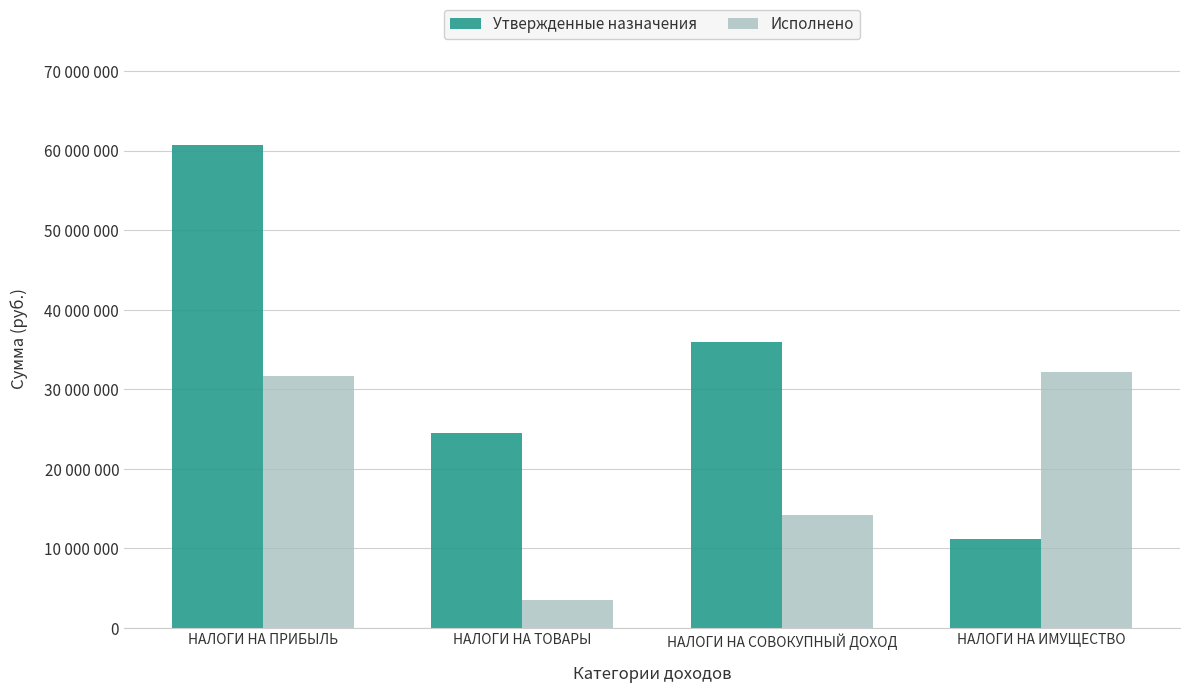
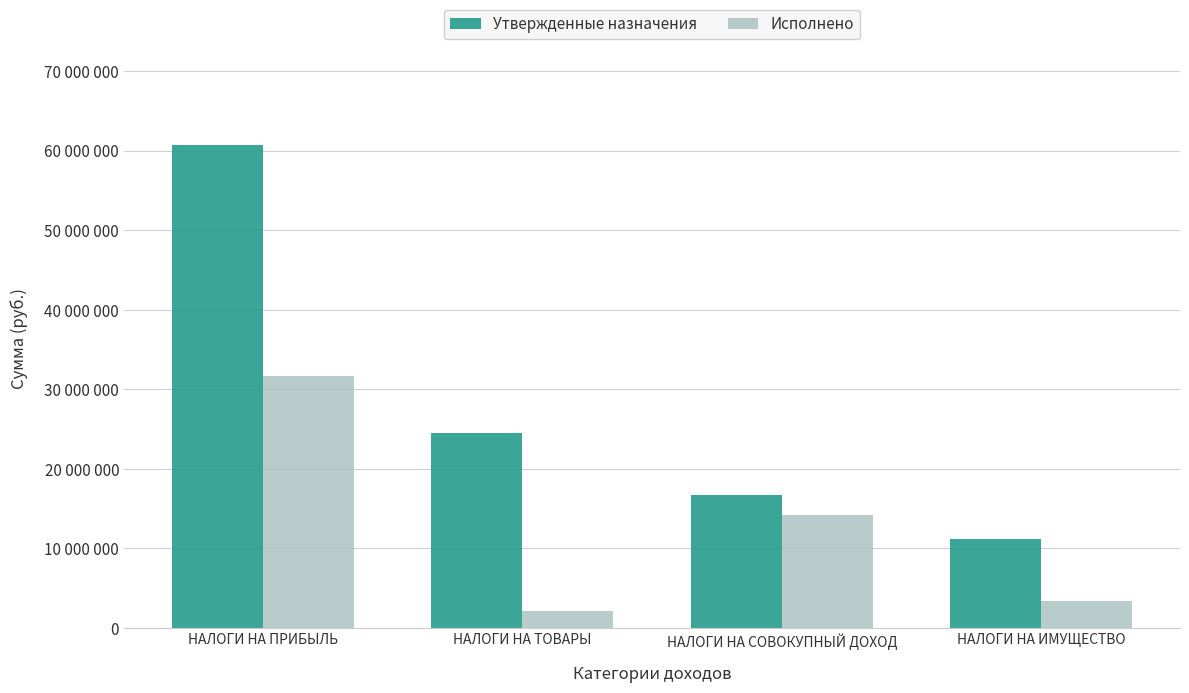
Исполнено, НАЛОГИ НА ТОВАРЫ: 4000000 -> 2000000
Утвержденные назначения, НАЛОГИ НА СОВОКУПНЫЙ ДОХОД: 36000000 -> 17000000
Исполнено, НАЛОГИ НА ИМУЩЕСТВО: 32000000 -> 3000000
